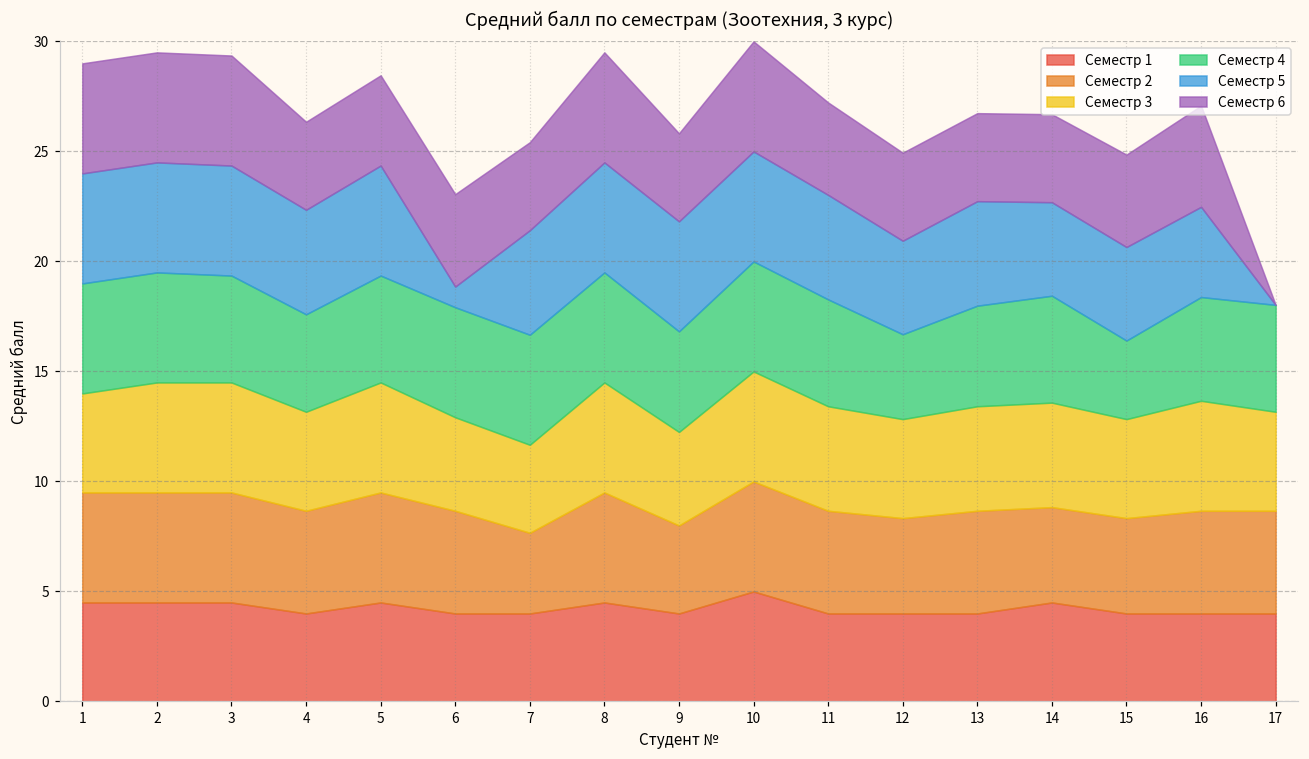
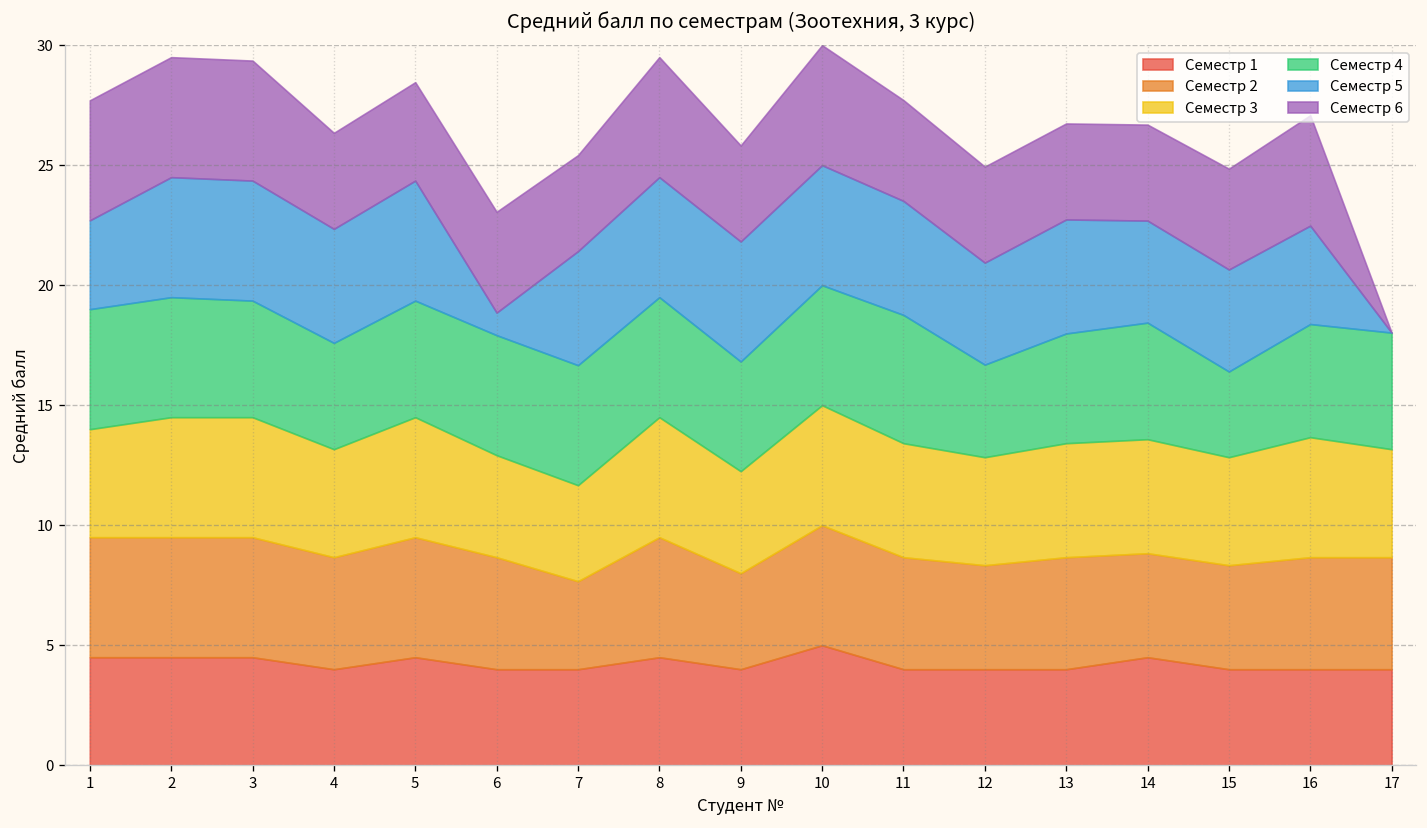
Семестр 5, 1: 5.0 -> 3.7
Семестр 4, 11: 4.9 -> 5.3
